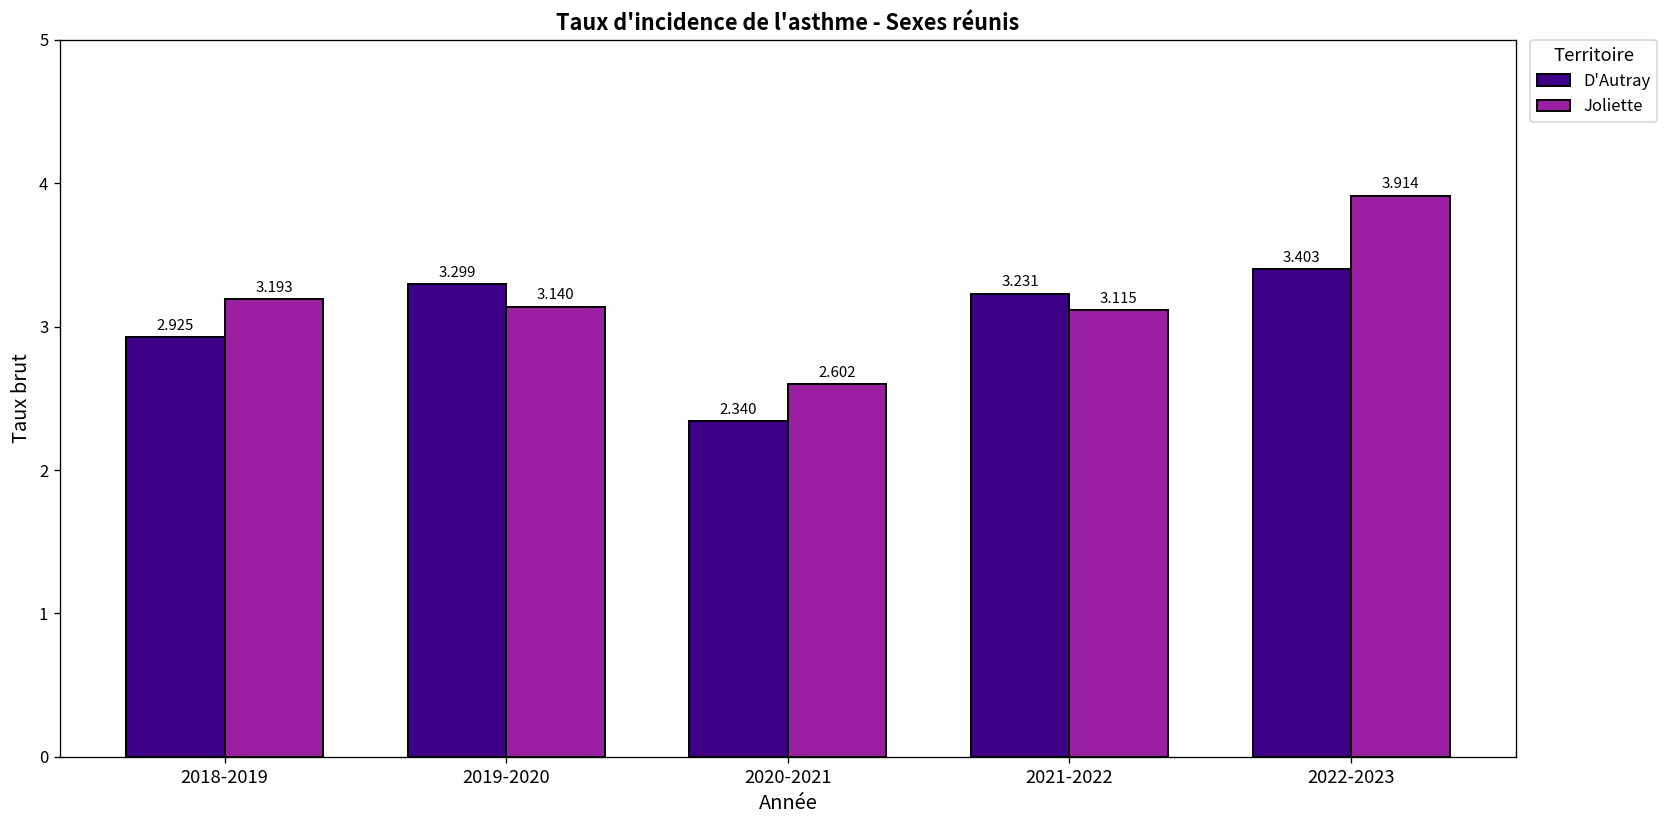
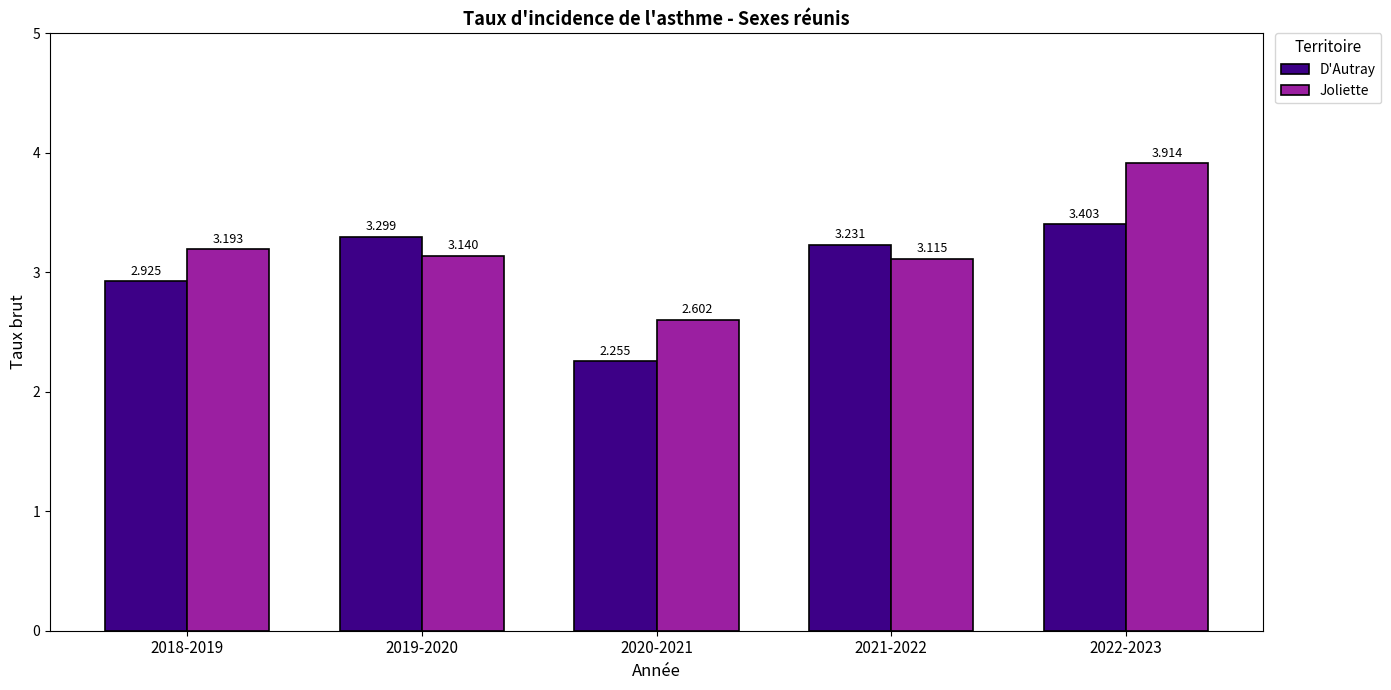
D'Autray, 2020-2021: 2.340 -> 2.255
